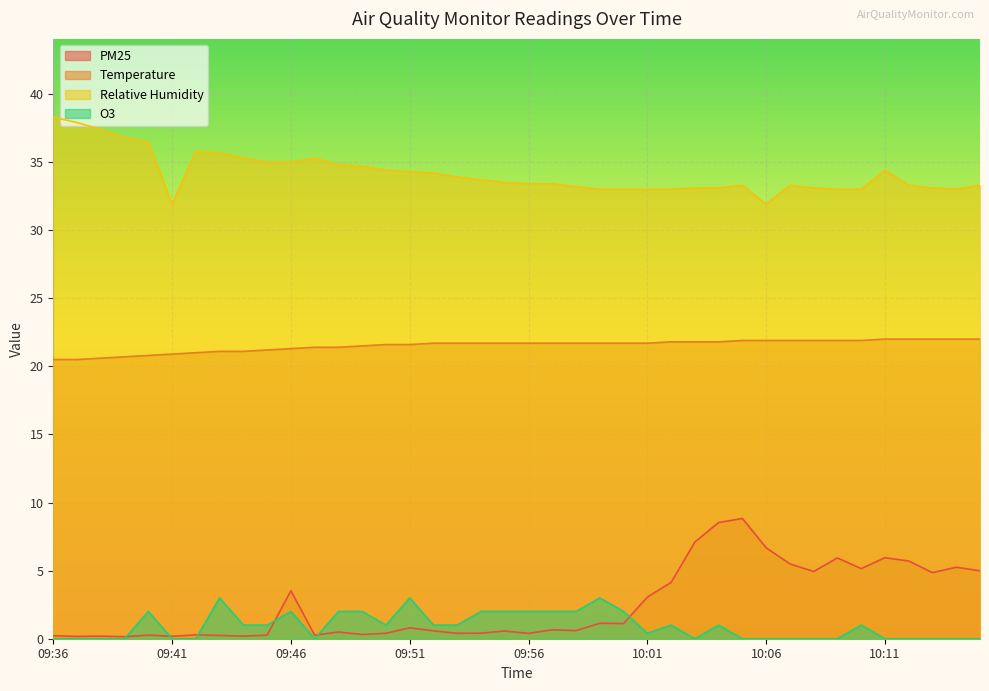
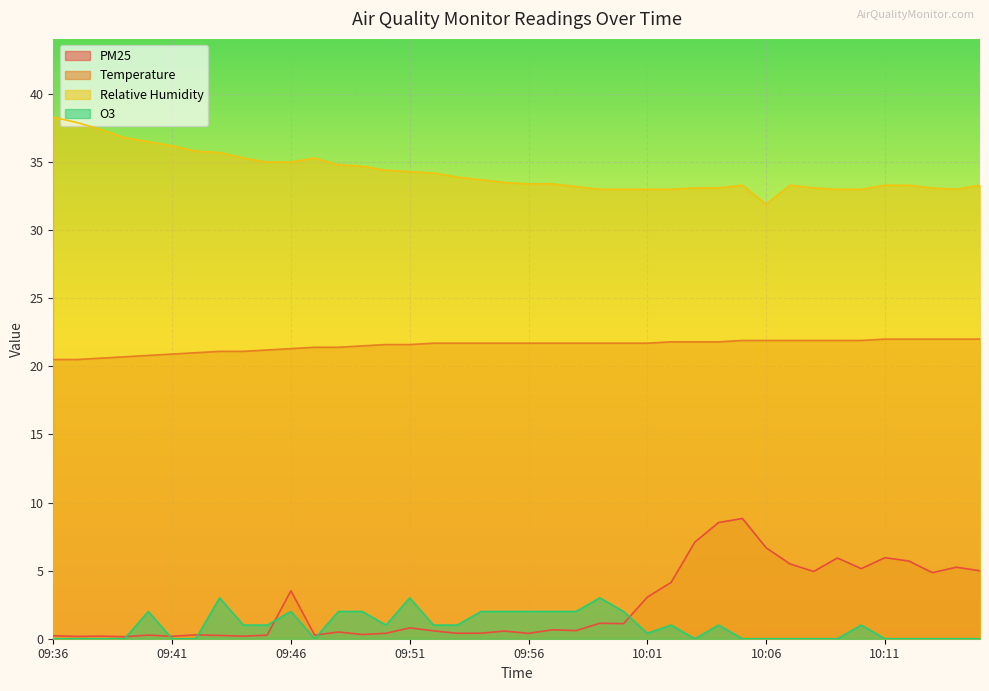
Relative Humidity, 09:41: 31.9 -> 36.2
Relative Humidity, 10:11: 34.4 -> 33.3
